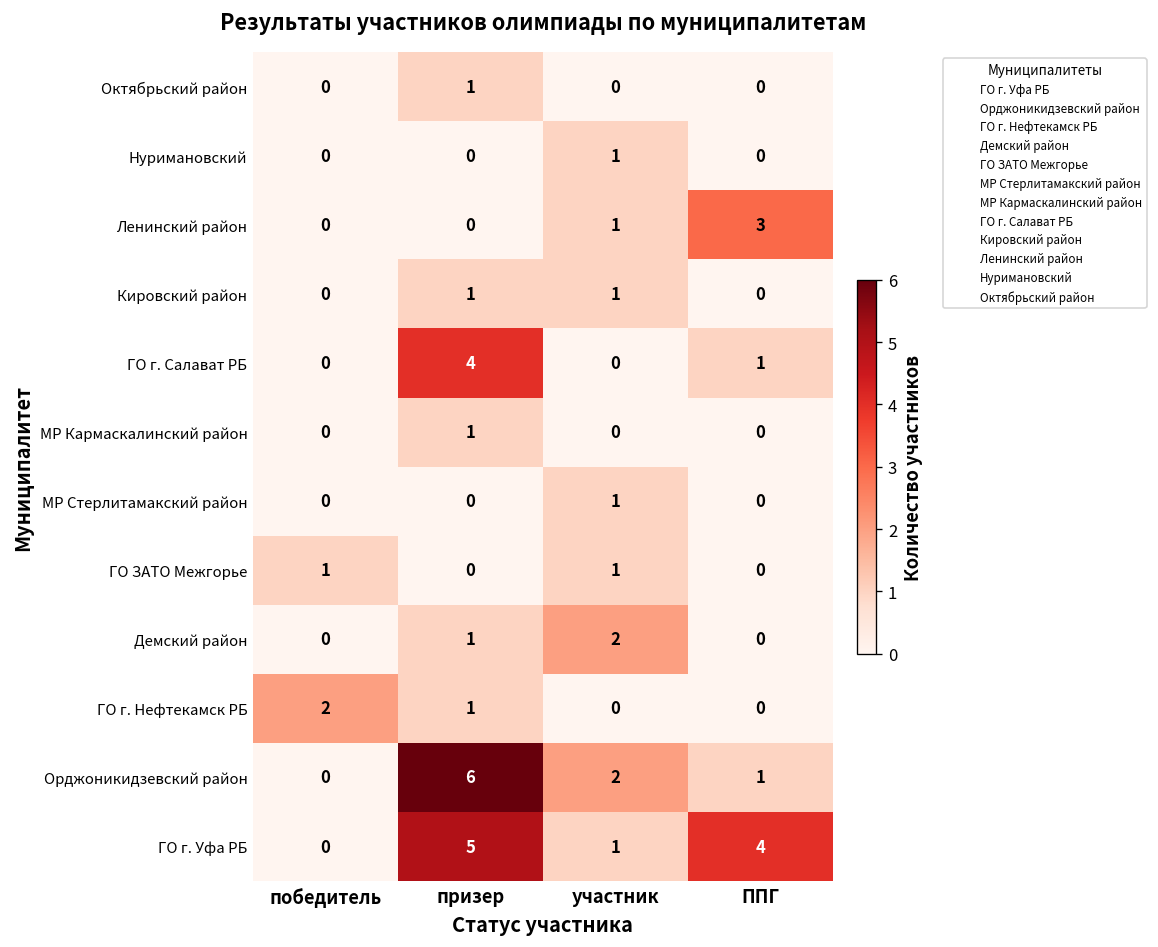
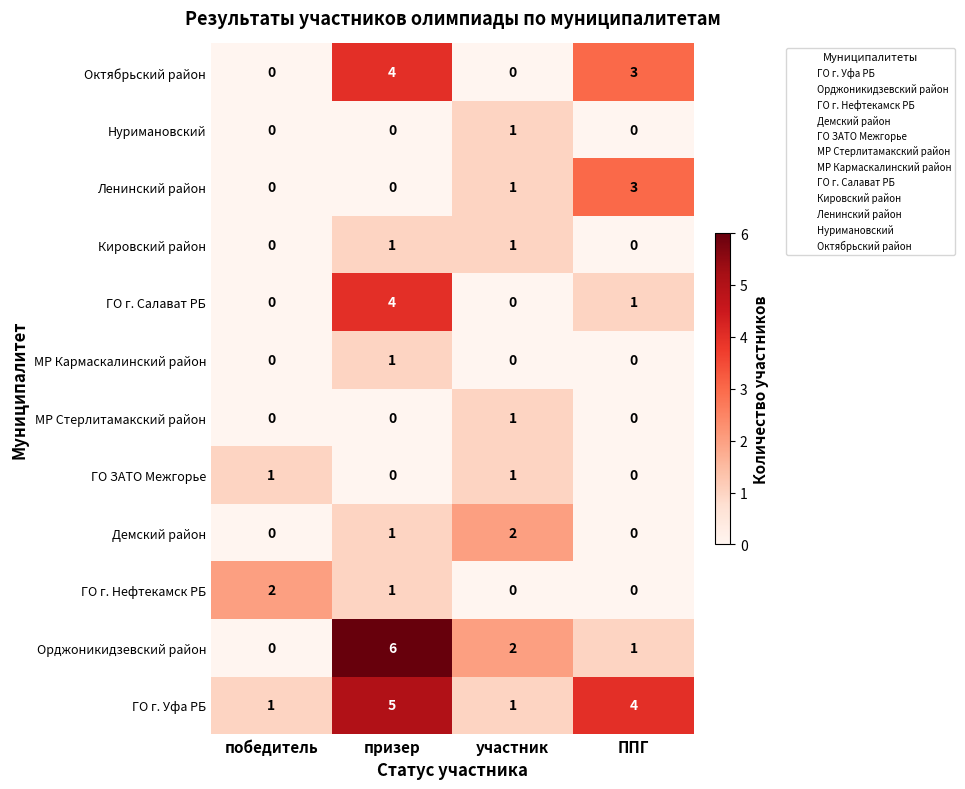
Октябрьский район, призер: 1 -> 4
Октябрьский район, ППГ: 0 -> 3
ГО г. Уфа РБ, победитель: 0 -> 1
